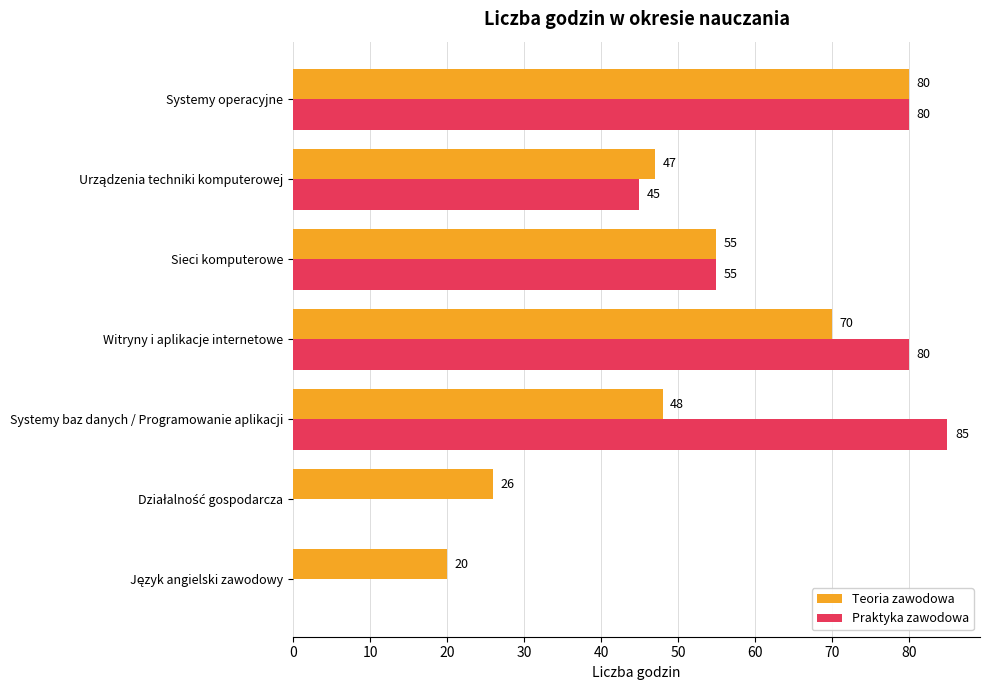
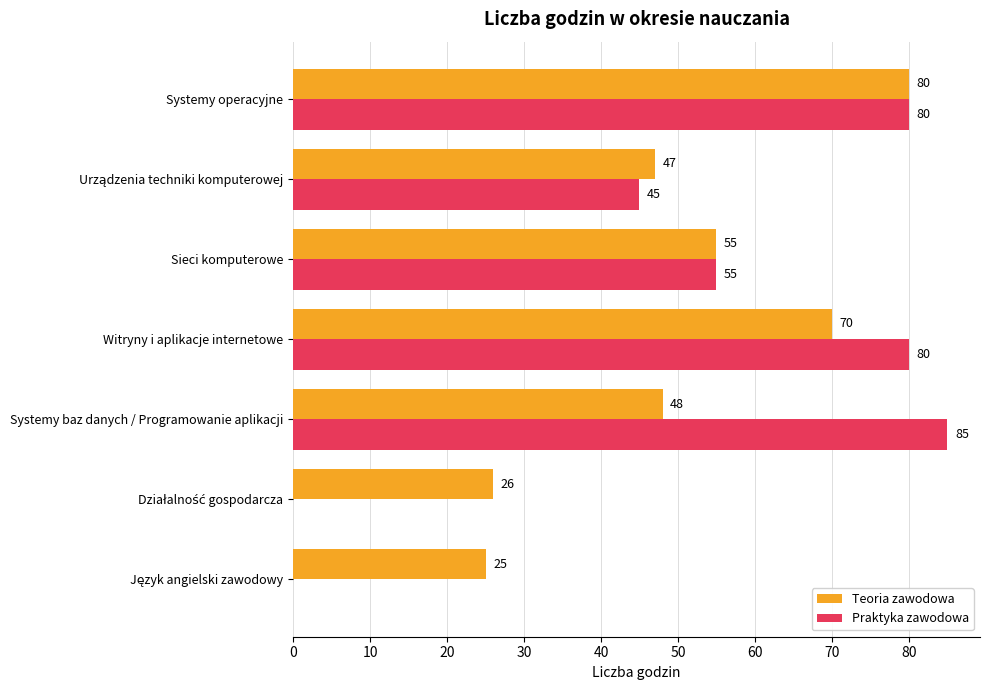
Teoria zawodowa, Język angielski zawodowy: 20 -> 25
